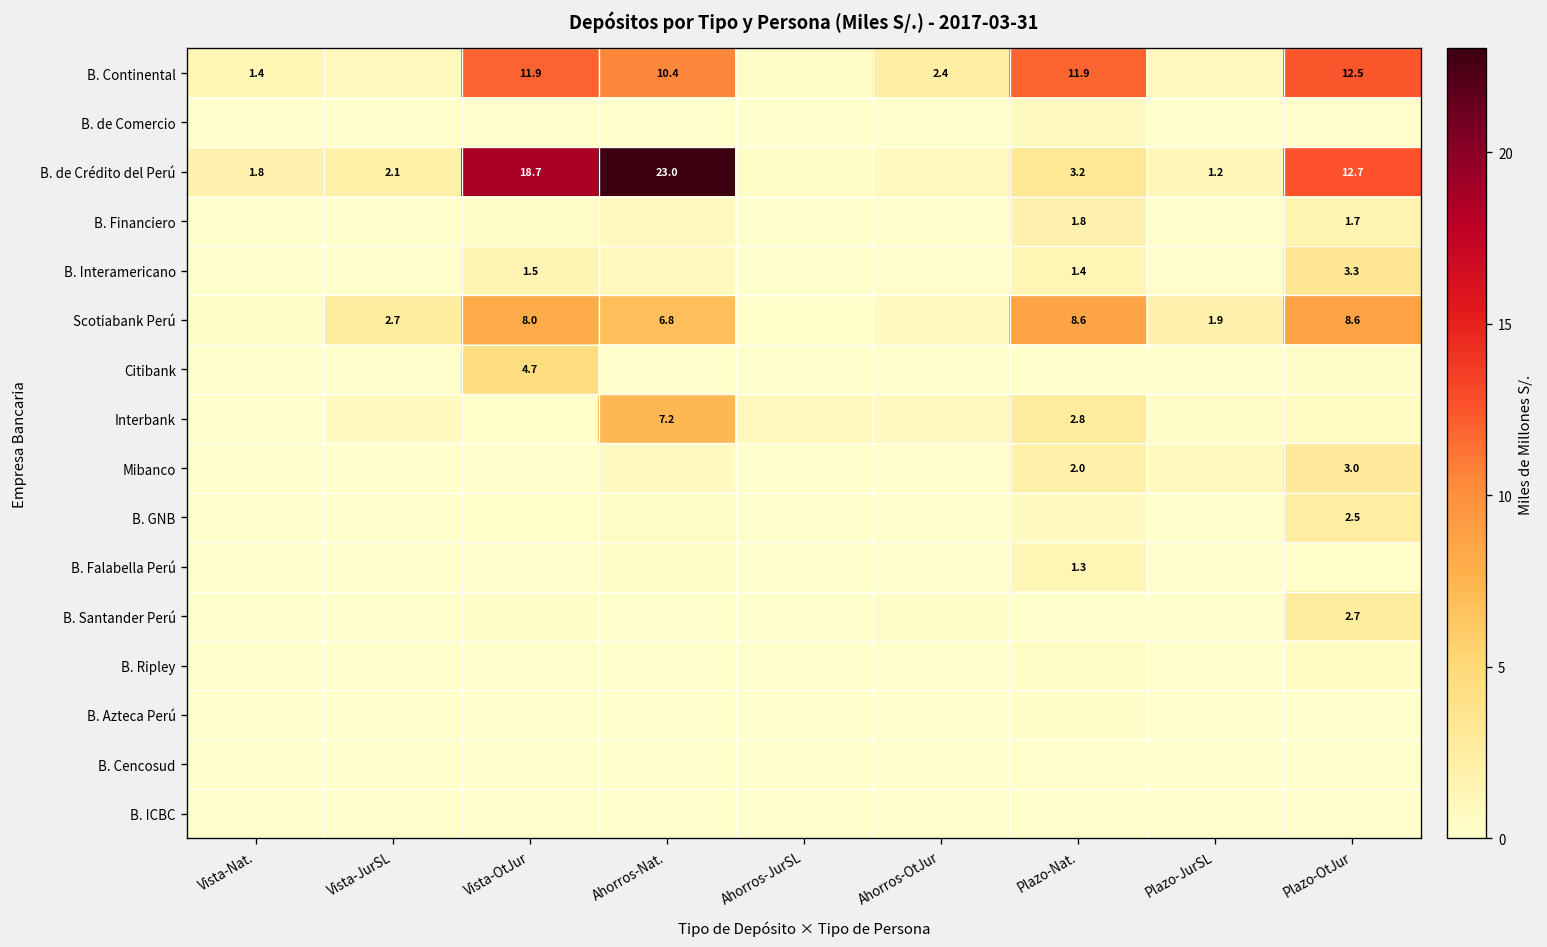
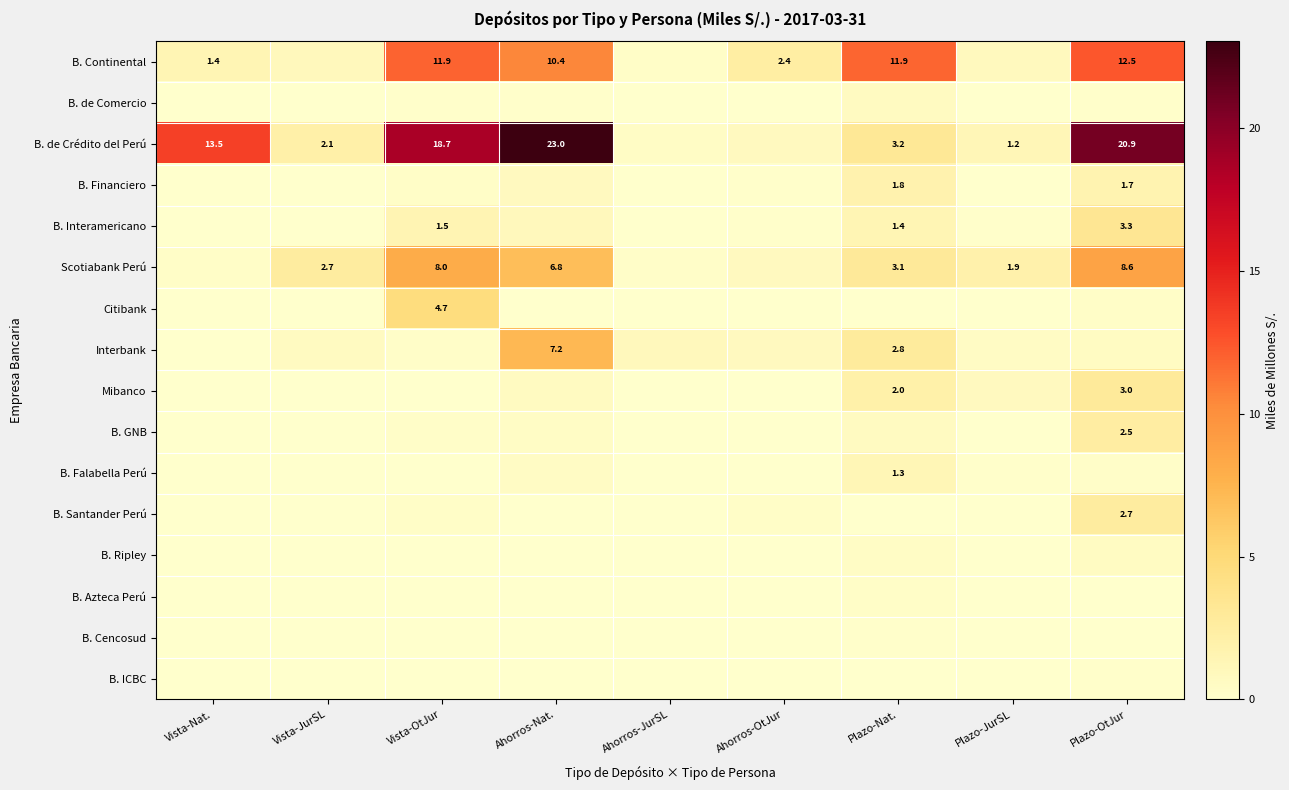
B. de Crédito del Perú, Vista-Nat.: 1.8 -> 13.5
B. de Crédito del Perú, Plazo-OtJur: 12.7 -> 20.9
Scotiabank Perú, Plazo-Nat.: 8.6 -> 3.1
